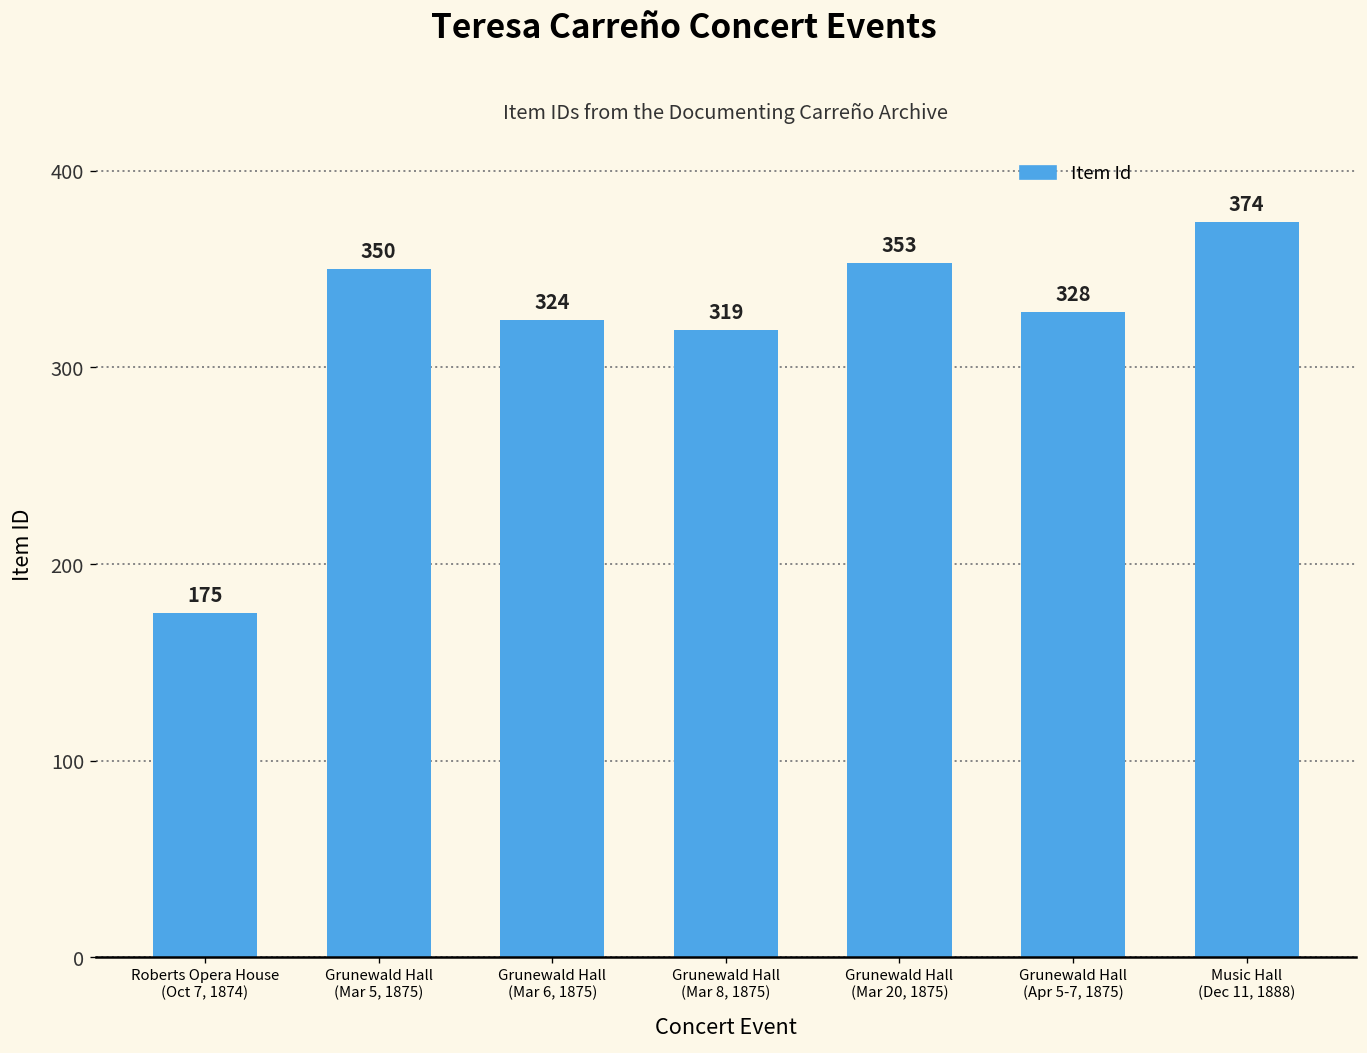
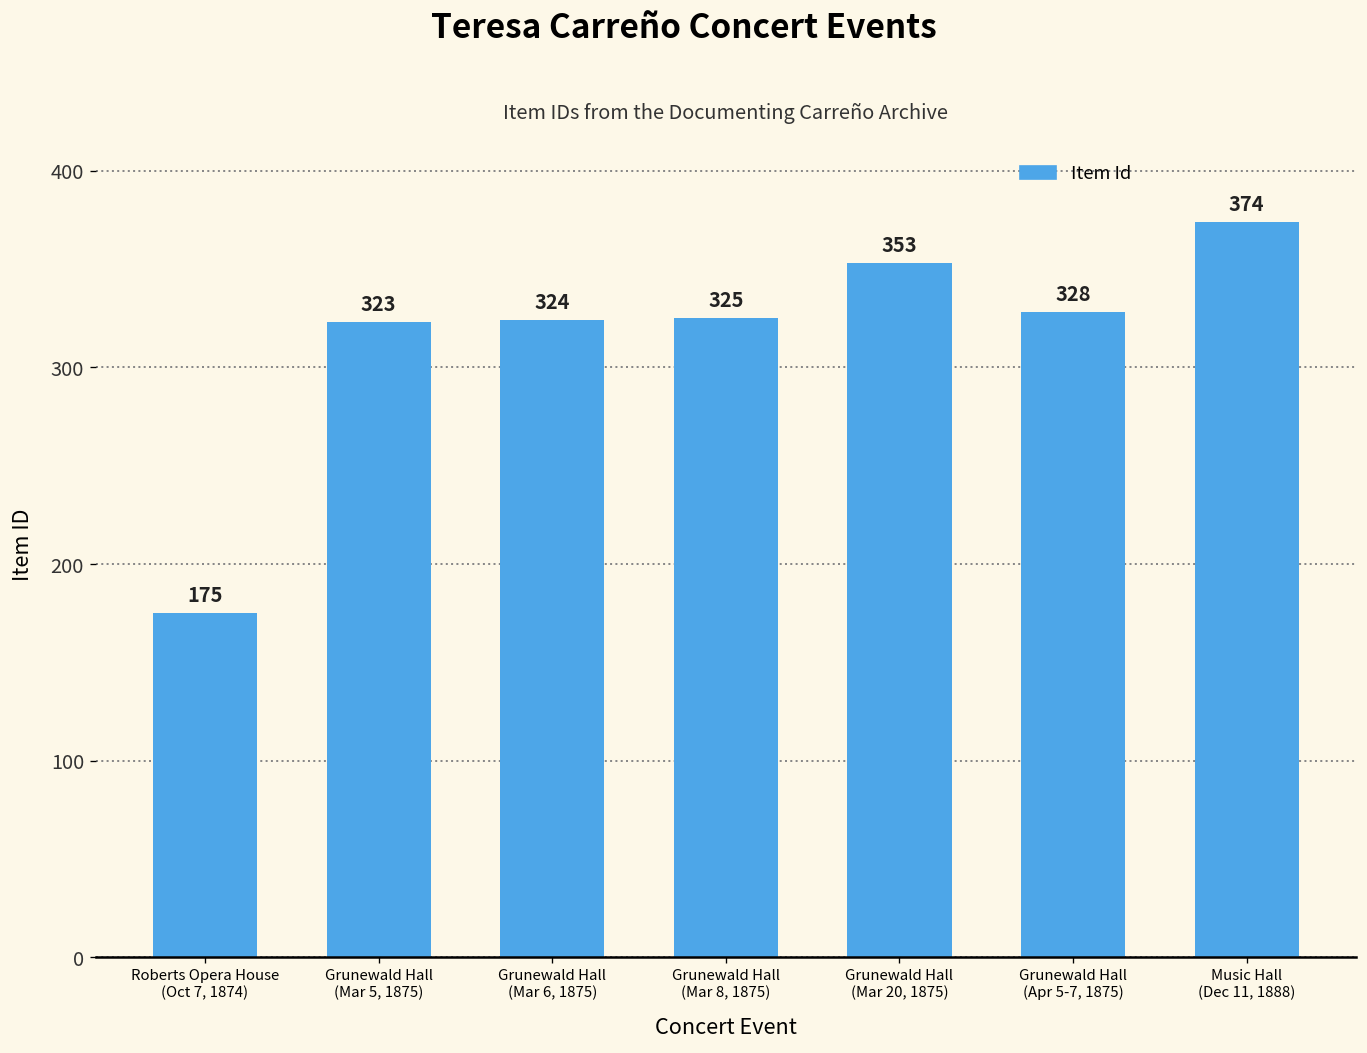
Grunewald Hall (Mar 5, 1875): 350 -> 323
Grunewald Hall (Mar 8, 1875): 319 -> 325
